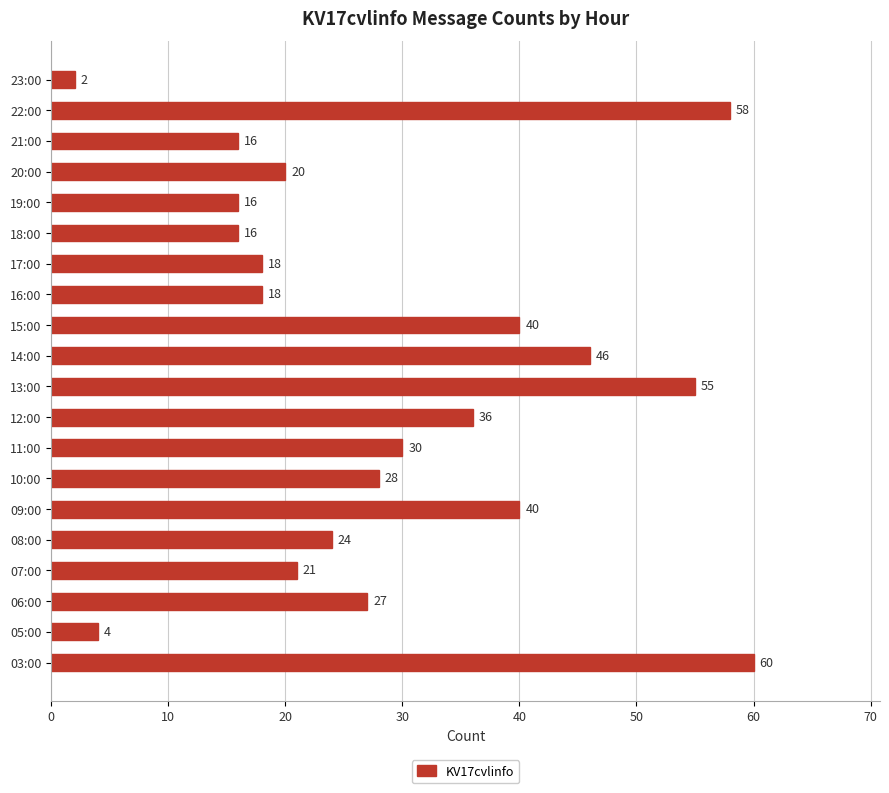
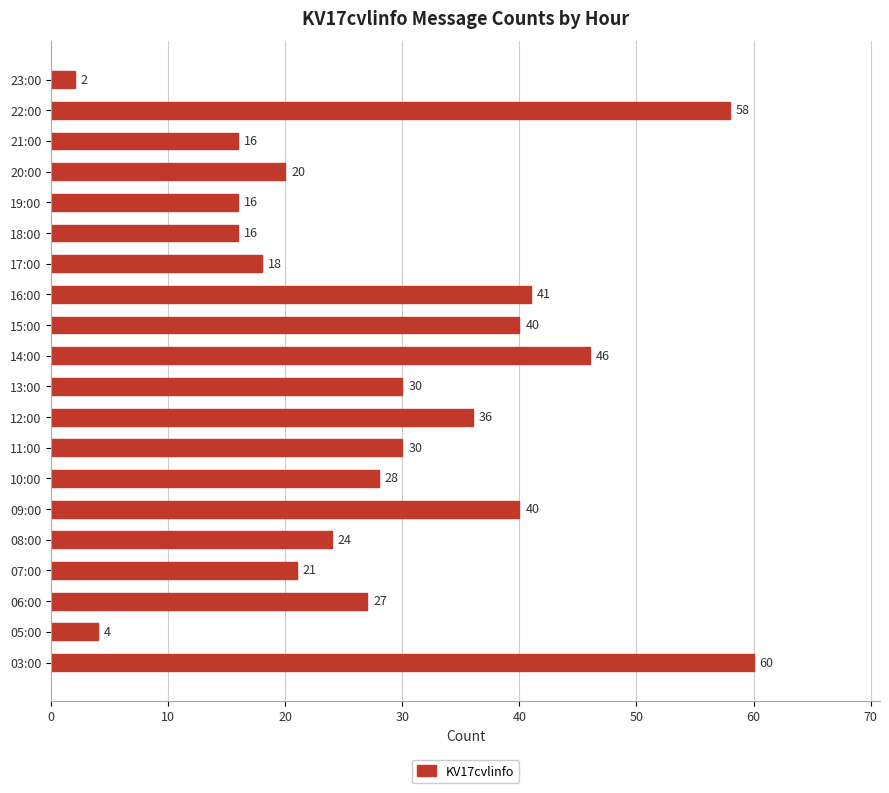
16:00: 18 -> 41
13:00: 55 -> 30
